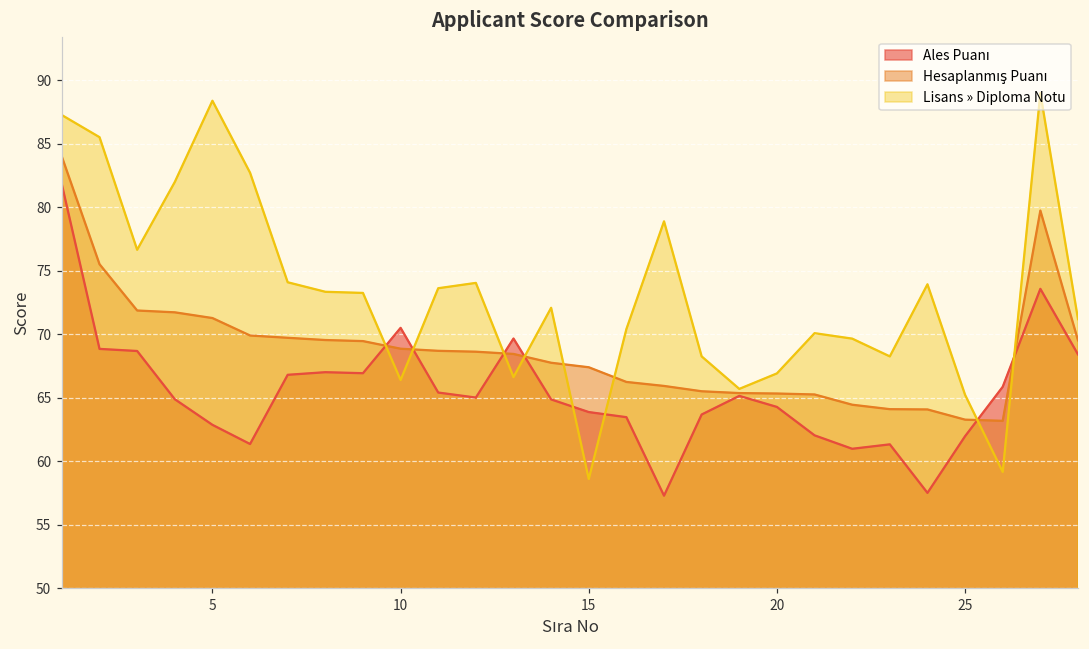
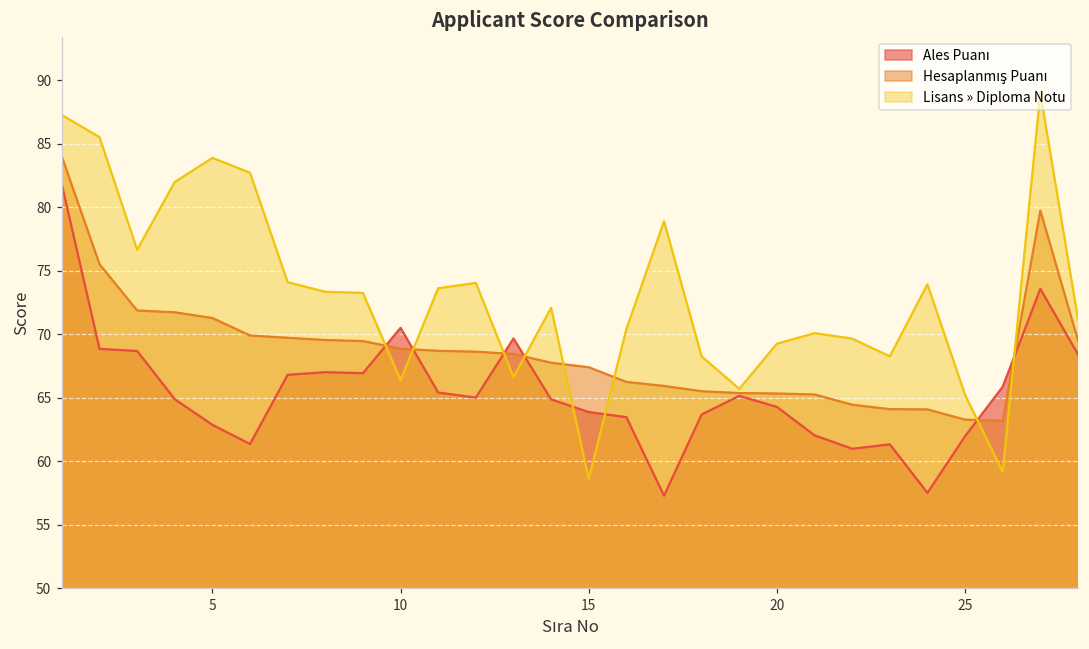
Lisans » Diploma Notu, 5: 88.4 -> 83.9
Lisans » Diploma Notu, 20: 66.9 -> 69.3
